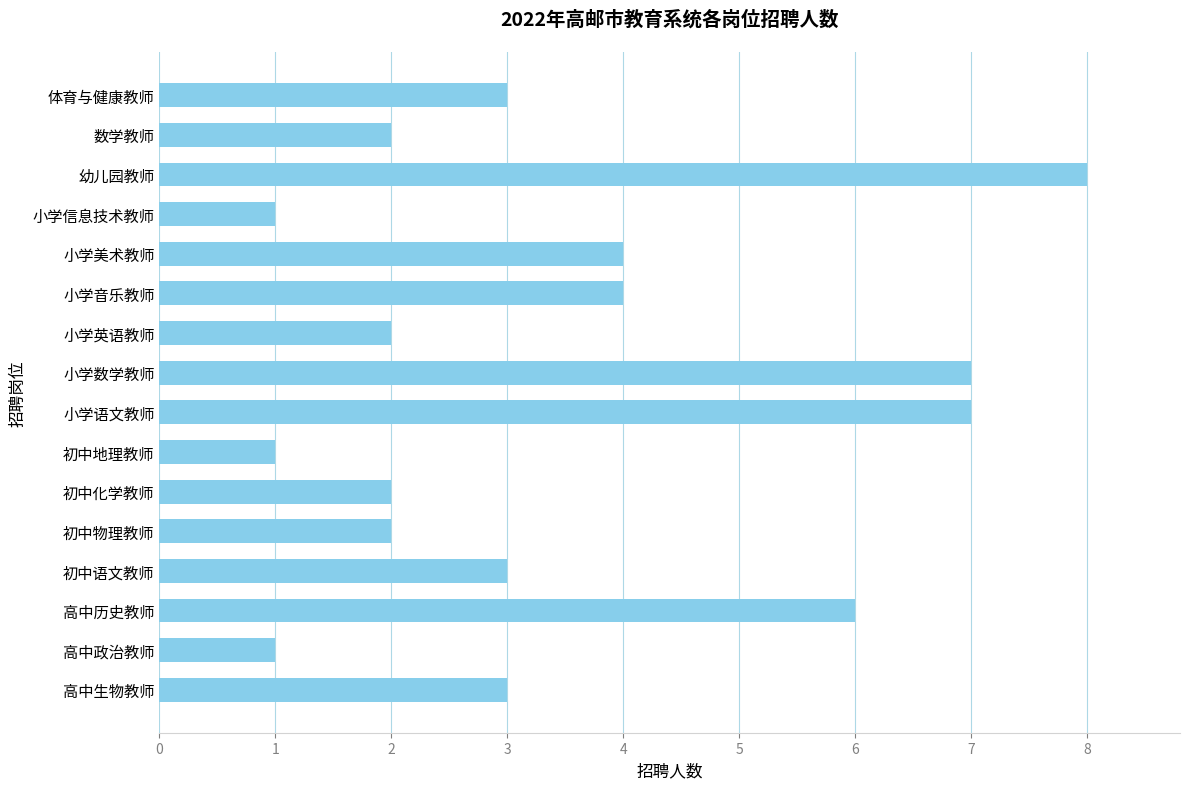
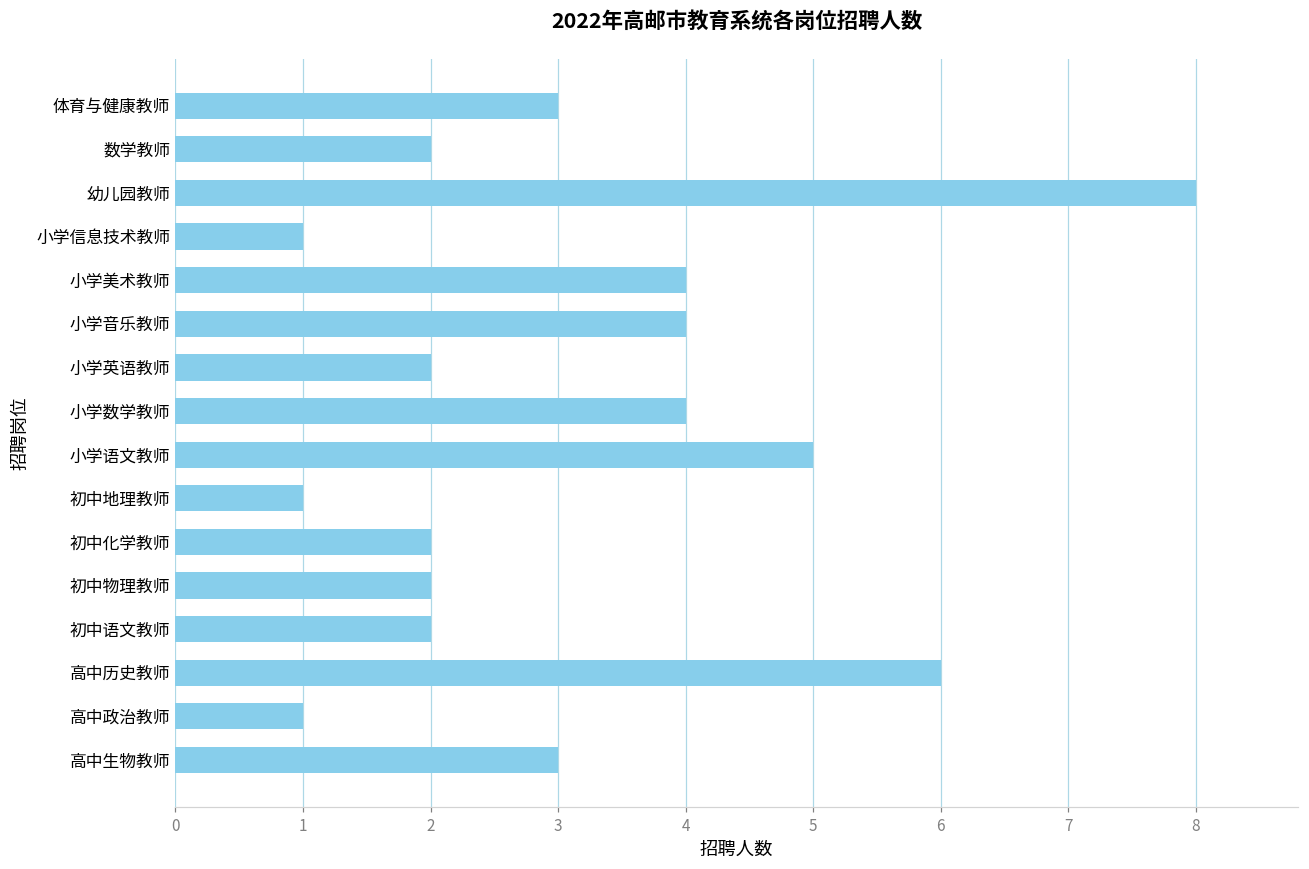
小学数学教师: 7 -> 4
小学语文教师: 7 -> 5
初中语文教师: 3 -> 2
